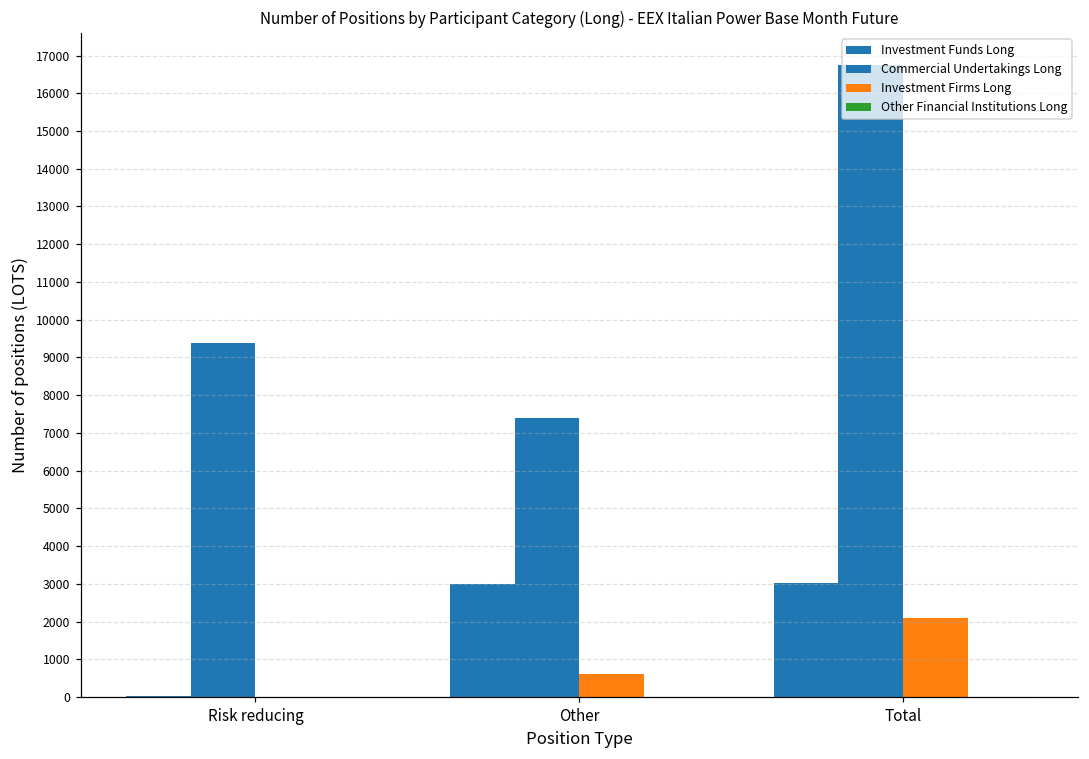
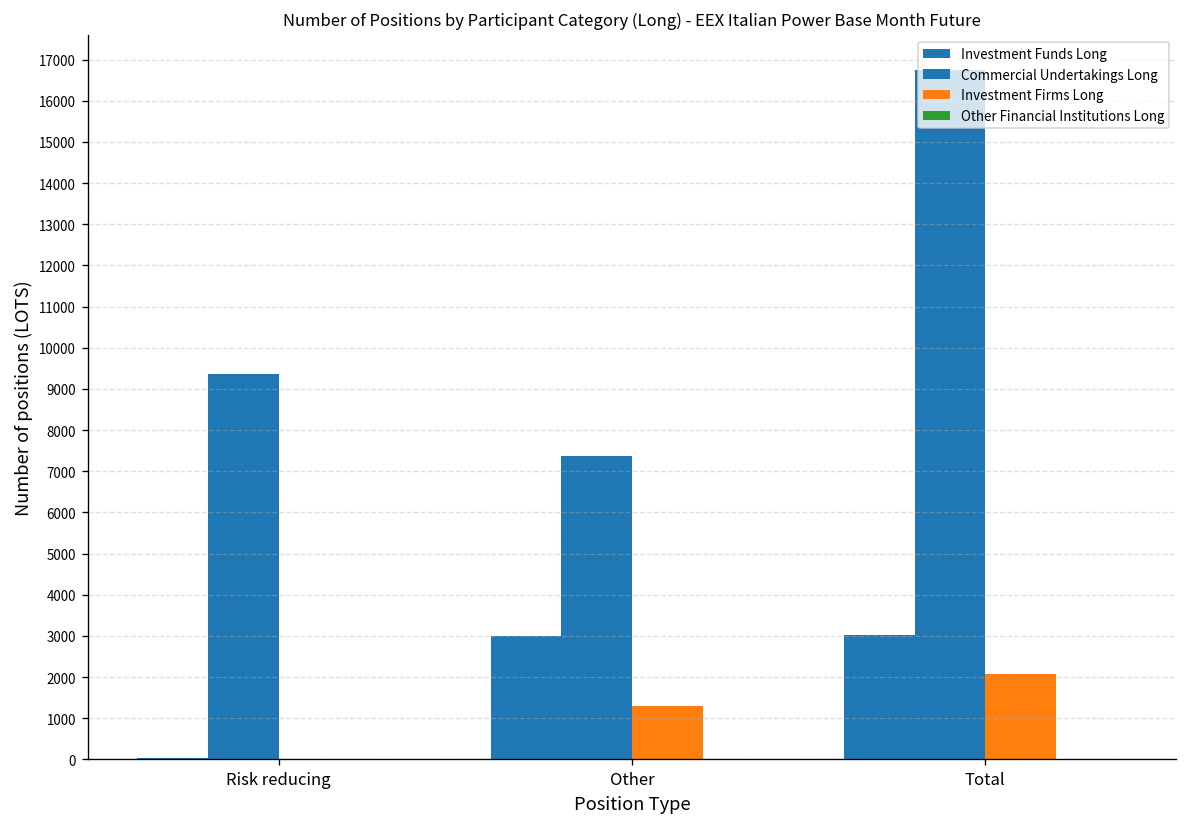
Investment Firms Long, Other: 600 -> 1300
